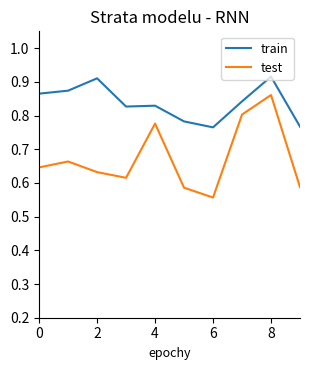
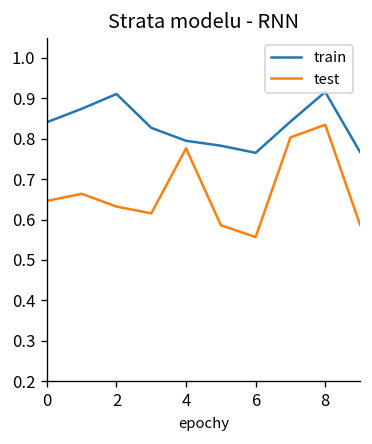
train, 0: 0.87 -> 0.84
train, 4: 0.83 -> 0.79
test, 8: 0.86 -> 0.83
